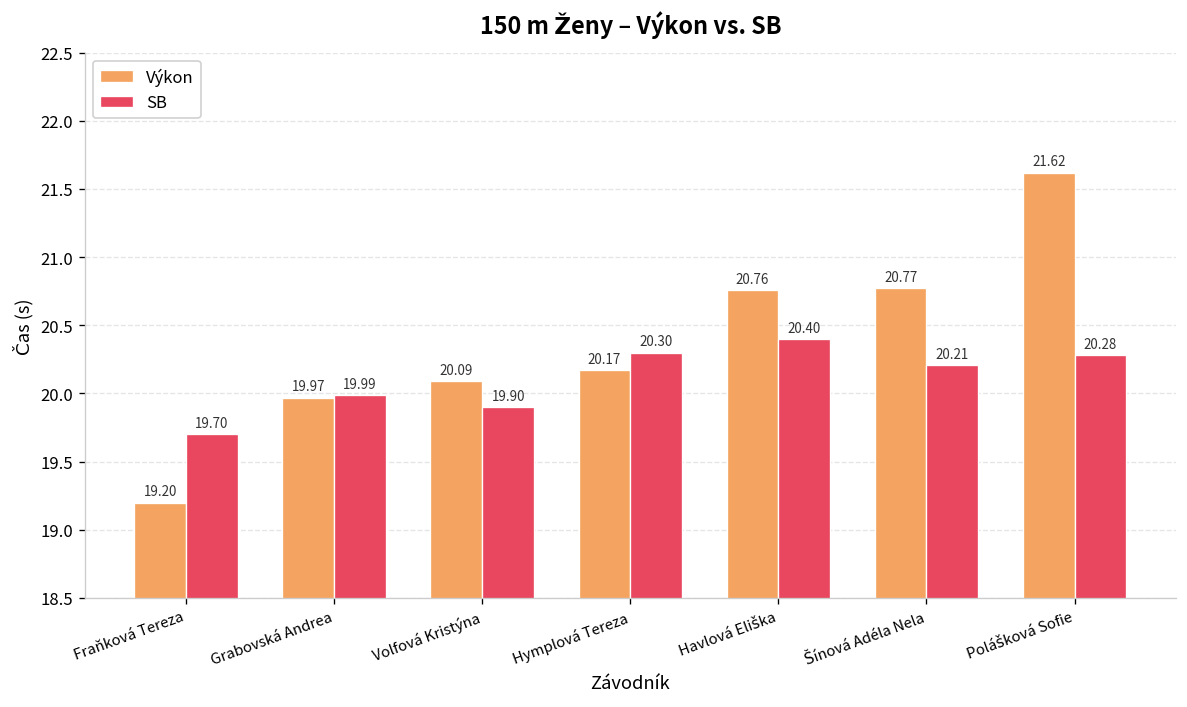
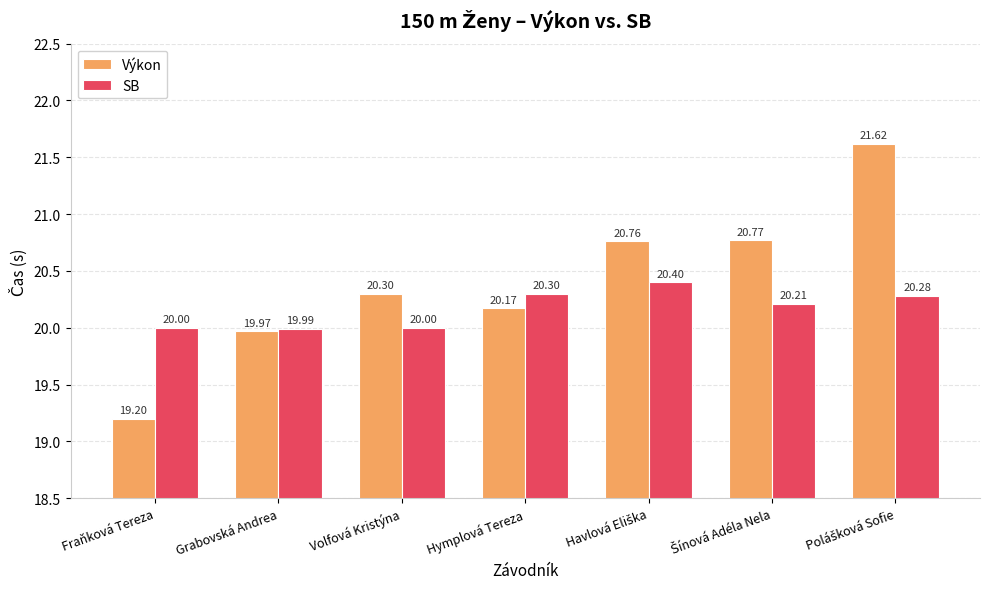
SB, Fraňková Tereza: 19.70 -> 20.00
Výkon, Volfová Kristýna: 20.09 -> 20.30
SB, Volfová Kristýna: 19.90 -> 20.00
